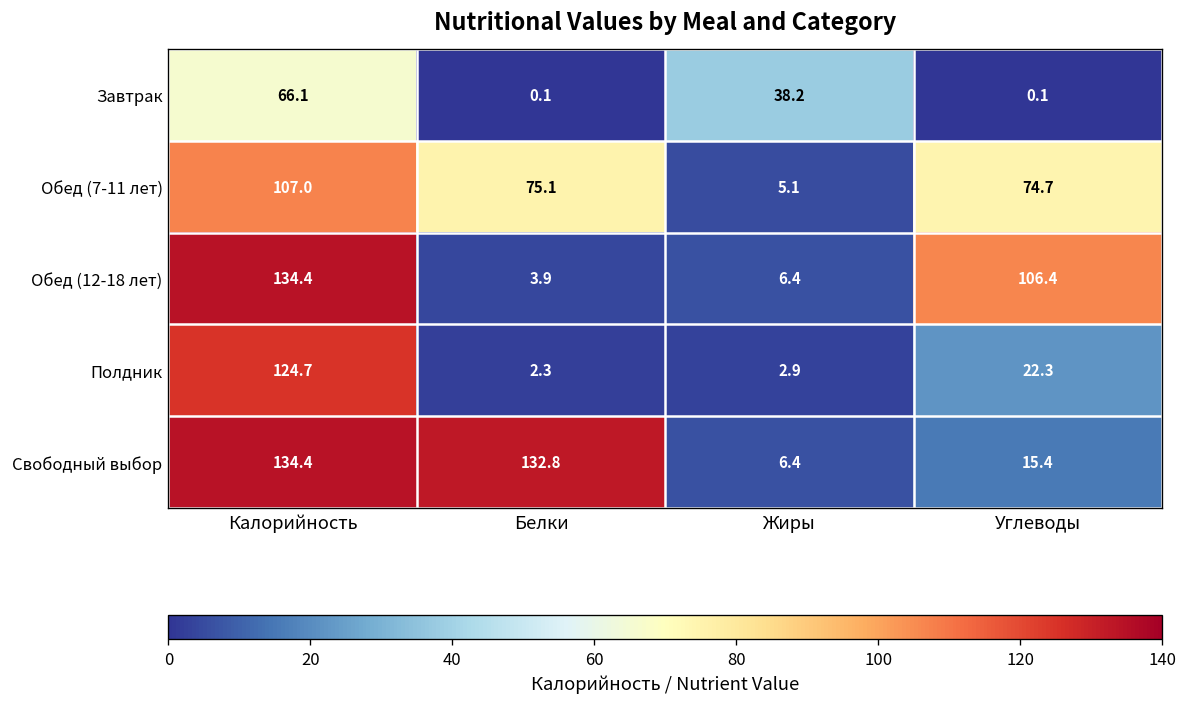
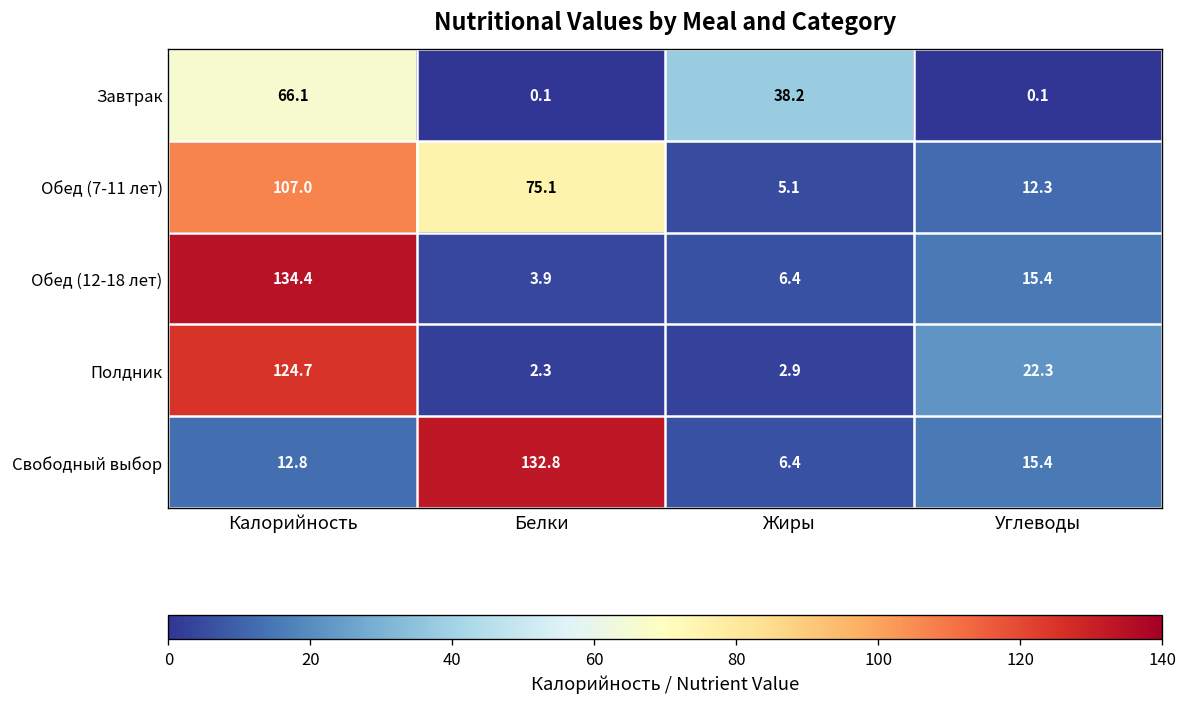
Обед (7-11 лет), Углеводы: 74.7 -> 12.3
Обед (12-18 лет), Углеводы: 106.4 -> 15.4
Свободный выбор, Калорийность: 134.4 -> 12.8
